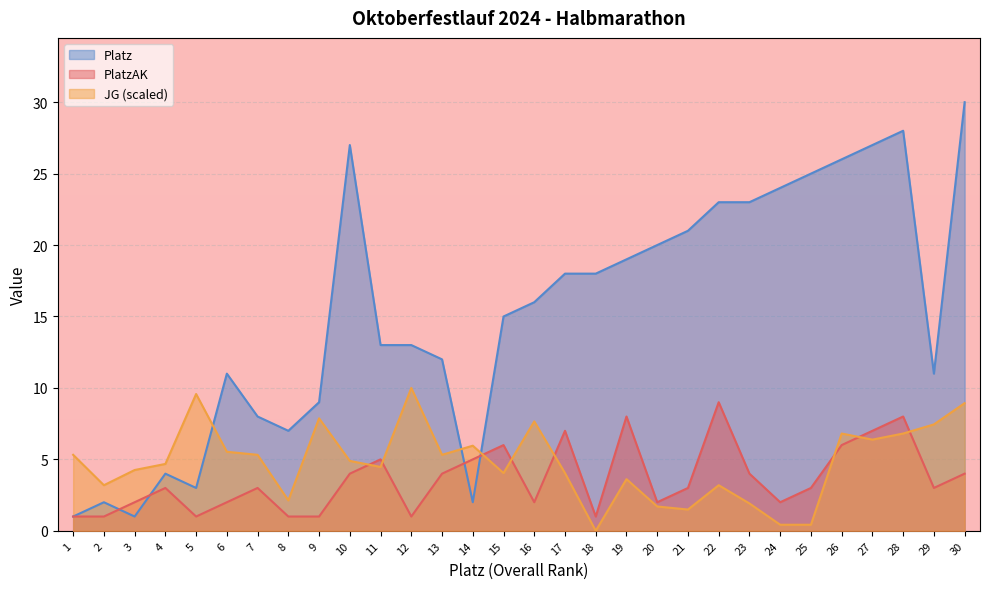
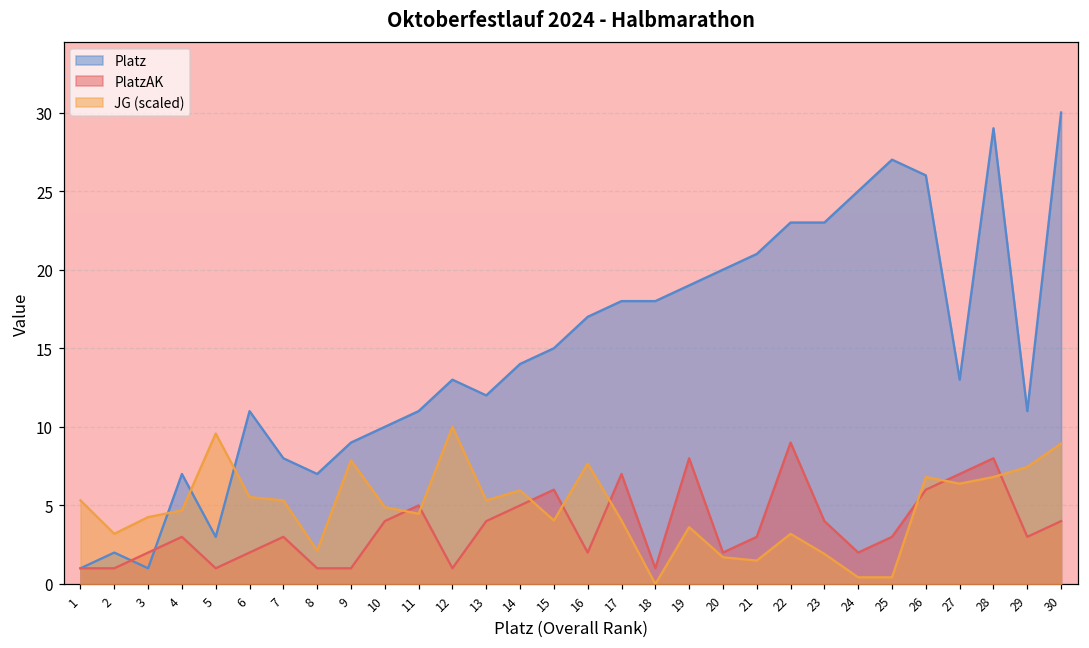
Platz, 4: 4 -> 7
Platz, 10: 27 -> 10
Platz, 11: 13 -> 11
Platz, 14: 2 -> 14
Platz, 16: 16 -> 17
Platz, 24: 24 -> 25
Platz, 25: 25 -> 27
Platz, 27: 27 -> 13
Platz, 28: 28 -> 29
